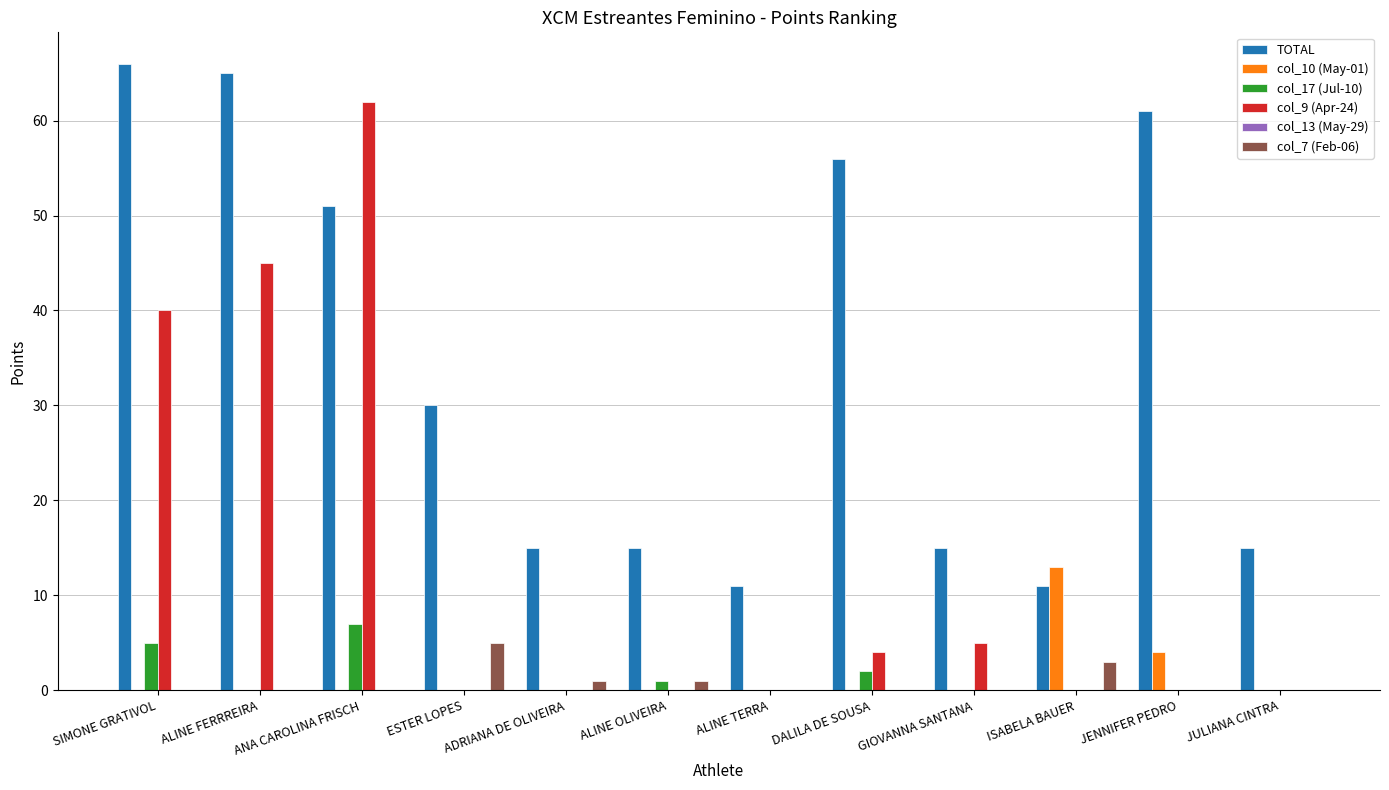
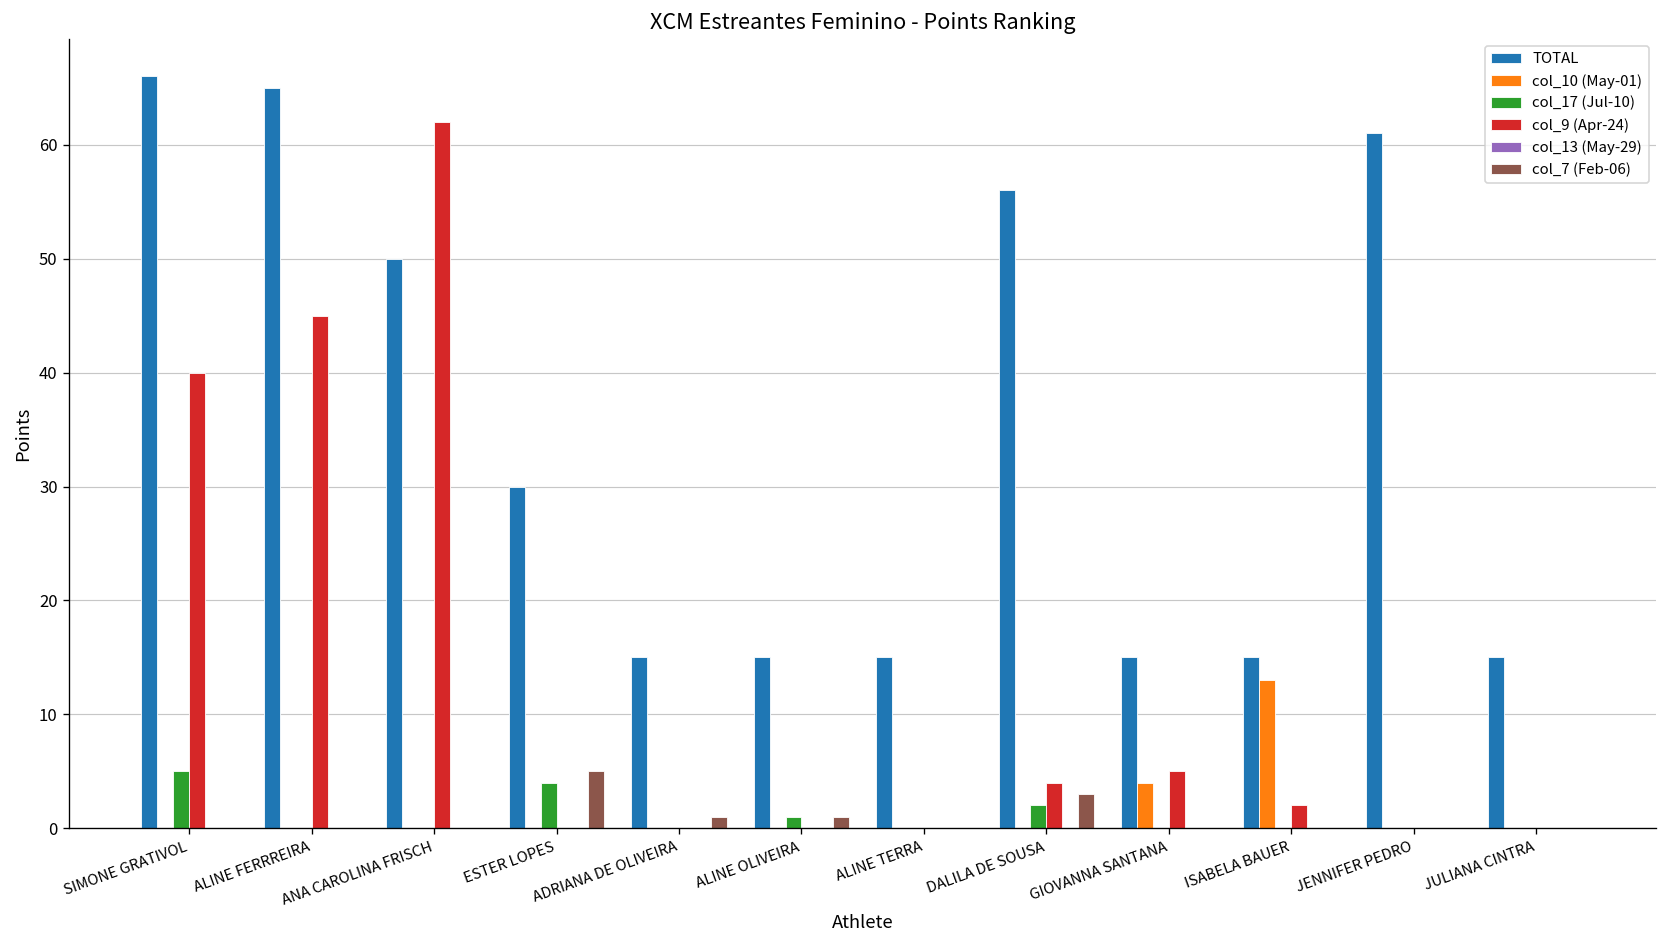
TOTAL, ANA CAROLINA FRISCH: 51 -> 50
col_17 (Jul-10), ANA CAROLINA FRISCH: 7 -> 0
col_17 (Jul-10), ESTER LOPES: 0 -> 4
TOTAL, ALINE TERRA: 11 -> 15
col_7 (Feb-06), DALILA DE SOUSA: 0 -> 3
col_10 (May-01), GIOVANNA SANTANA: 0 -> 4
TOTAL, ISABELA BAUER: 11 -> 15
col_9 (Apr-24), ISABELA BAUER: 0 -> 2
col_7 (Feb-06), ISABELA BAUER: 3 -> 0
col_10 (May-01), JENNIFER PEDRO: 4 -> 0
